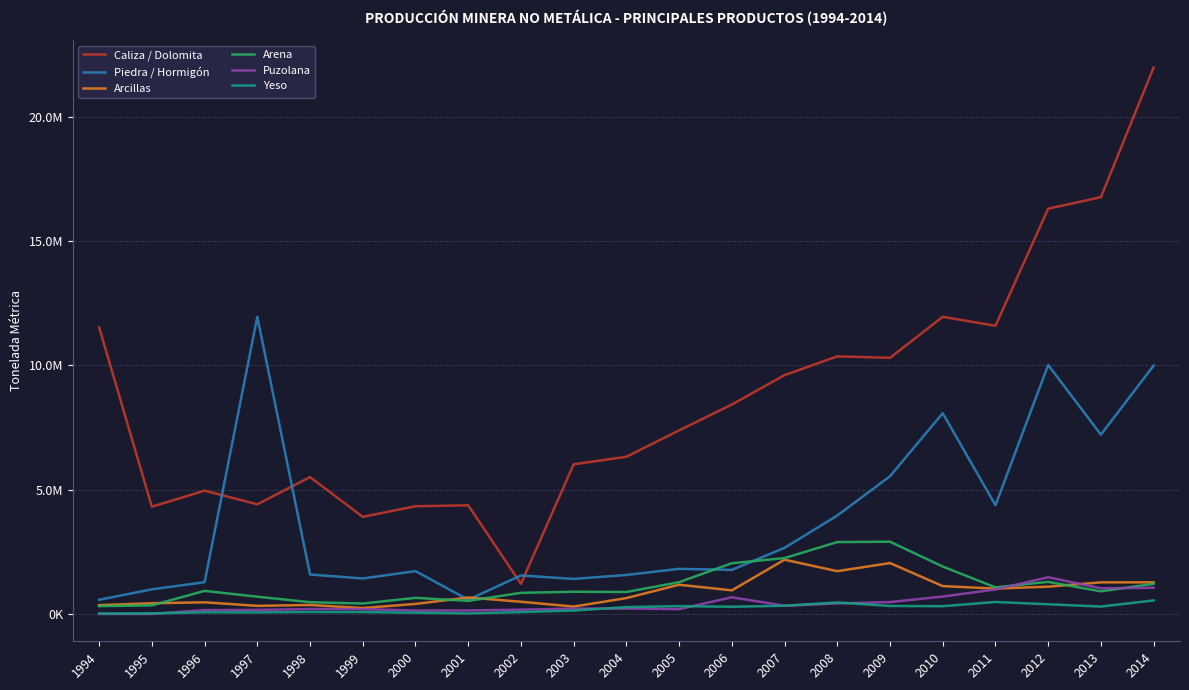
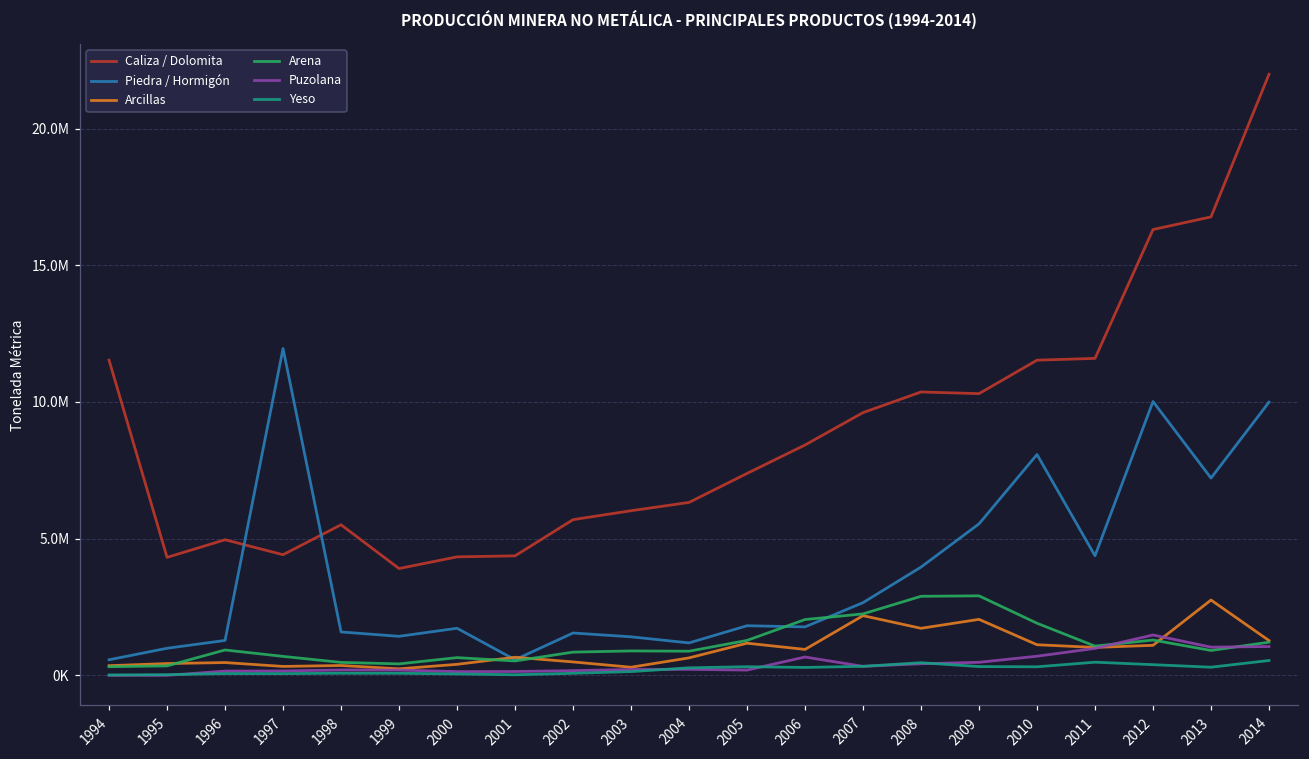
Caliza / Dolomita, 2002: 1200000 -> 5700000
Piedra / Hormigón, 2004: 1600000 -> 1200000
Caliza / Dolomita, 2010: 12000000 -> 11500000
Arcillas, 2013: 1300000 -> 2800000
